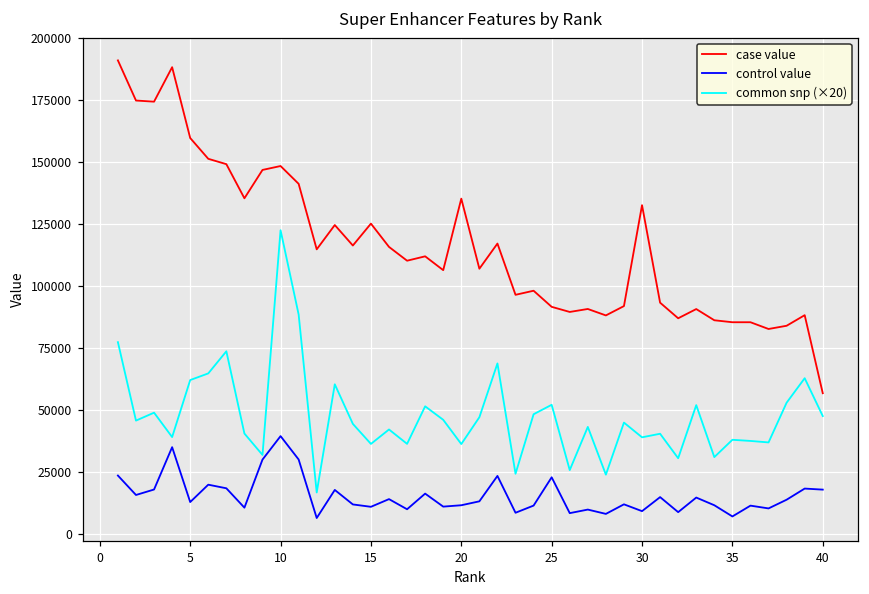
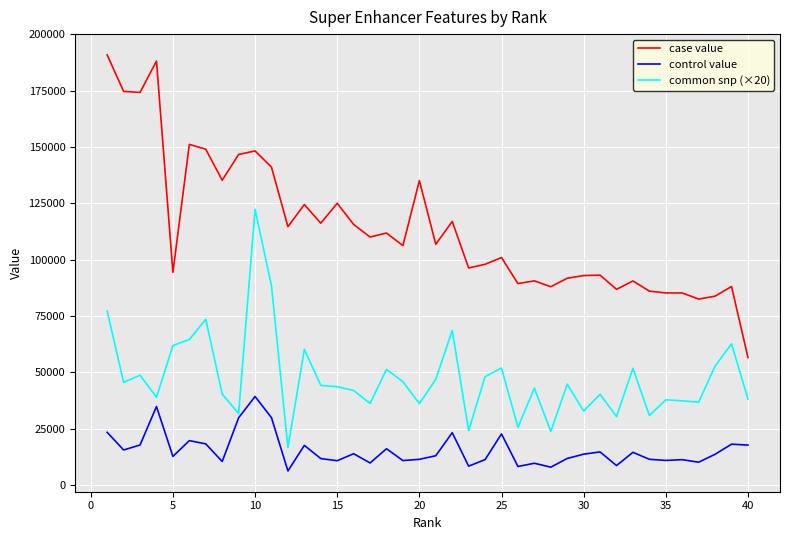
case value, 5: 160000 -> 94000
common snp (×20), 15: 36000 -> 44000
case value, 25: 92000 -> 101000
case value, 30: 133000 -> 93000
control value, 30: 9000 -> 14000
common snp (×20), 30: 39000 -> 33000
control value, 35: 7000 -> 11000
common snp (×20), 40: 47000 -> 38000
